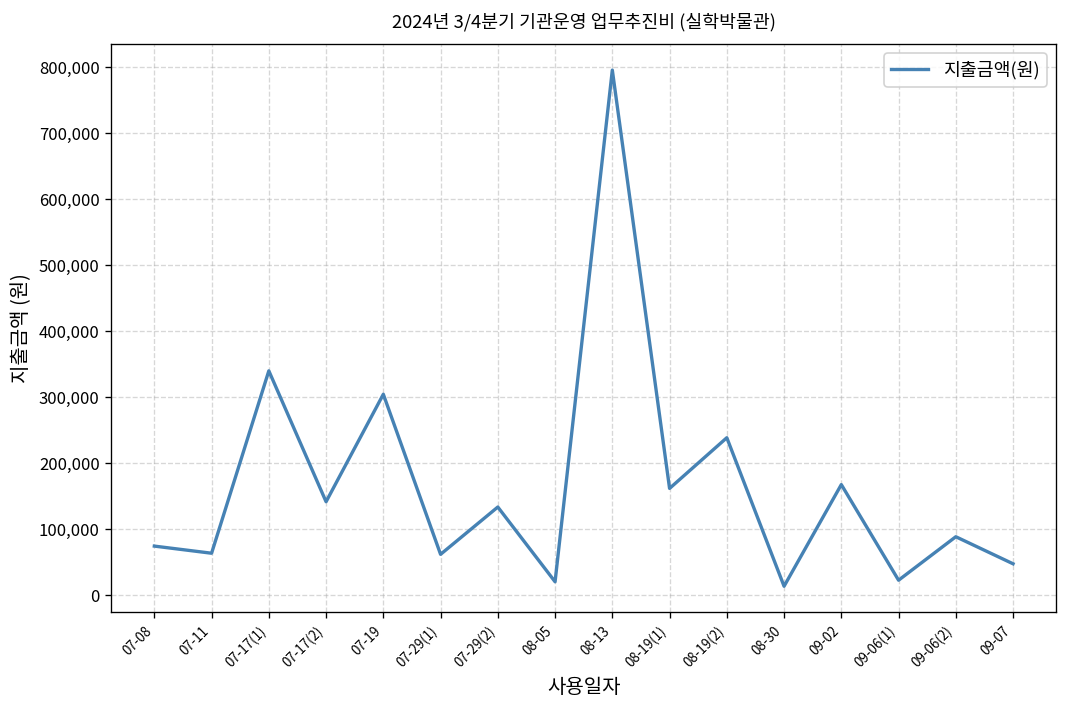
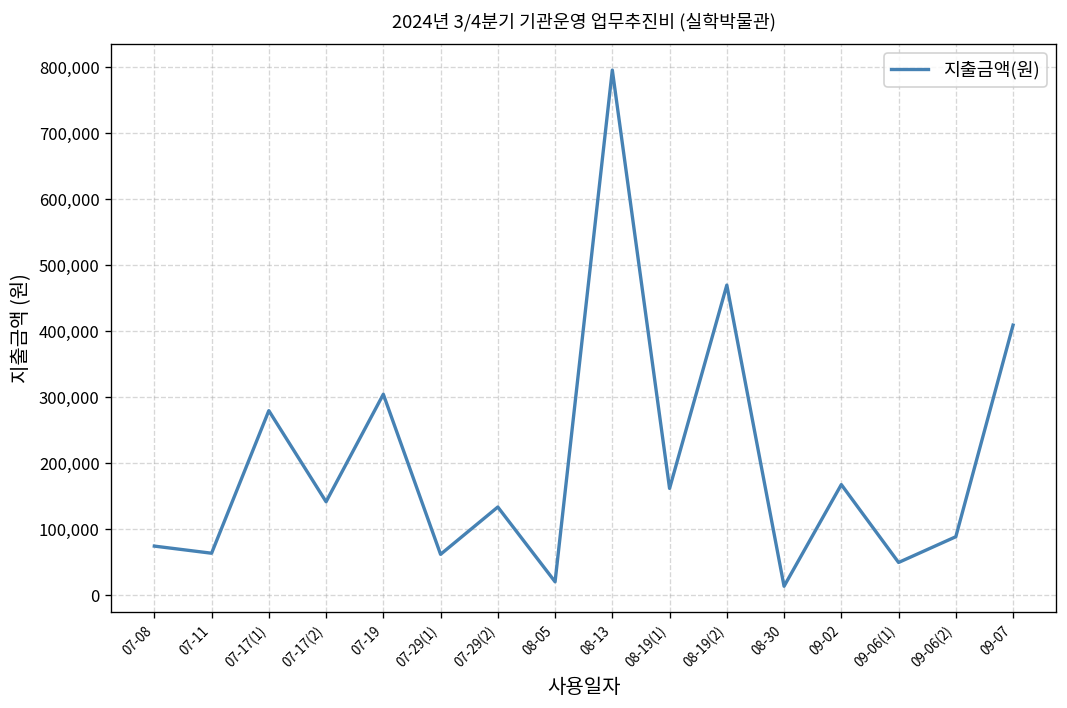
07-17(1): 340,000 -> 280,000
08-19(2): 240,000 -> 470,000
09-06(1): 20,000 -> 50,000
09-07: 50,000 -> 410,000
